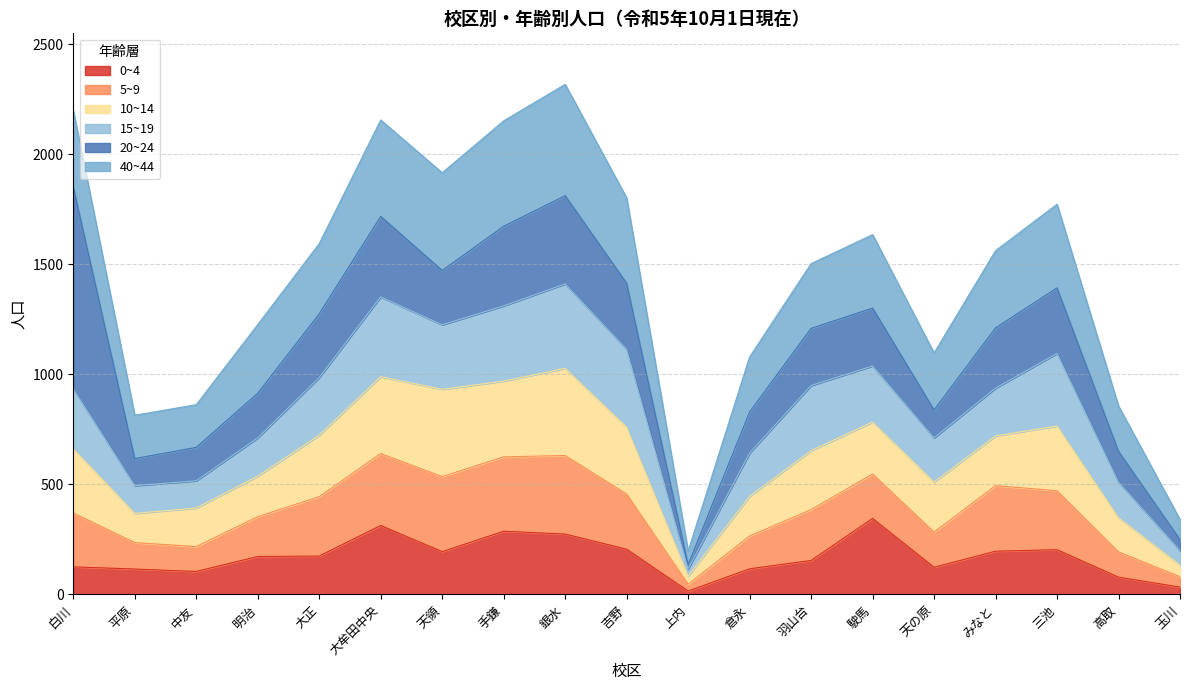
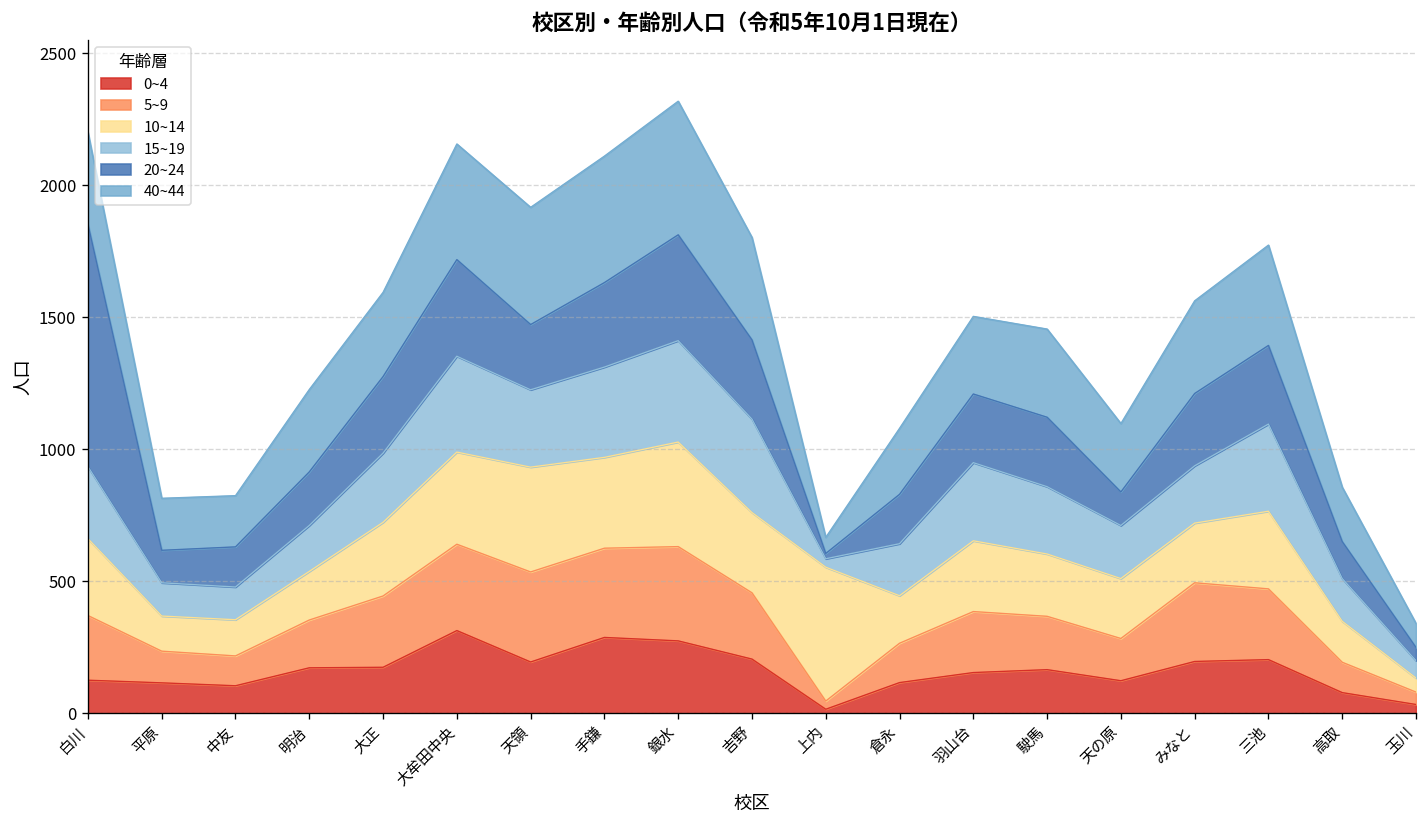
10~14, 中友: 180 -> 140
20~24, 手鎌: 360 -> 320
10~14, 上内: 40 -> 510
0~4, 駛馬: 350 -> 170
